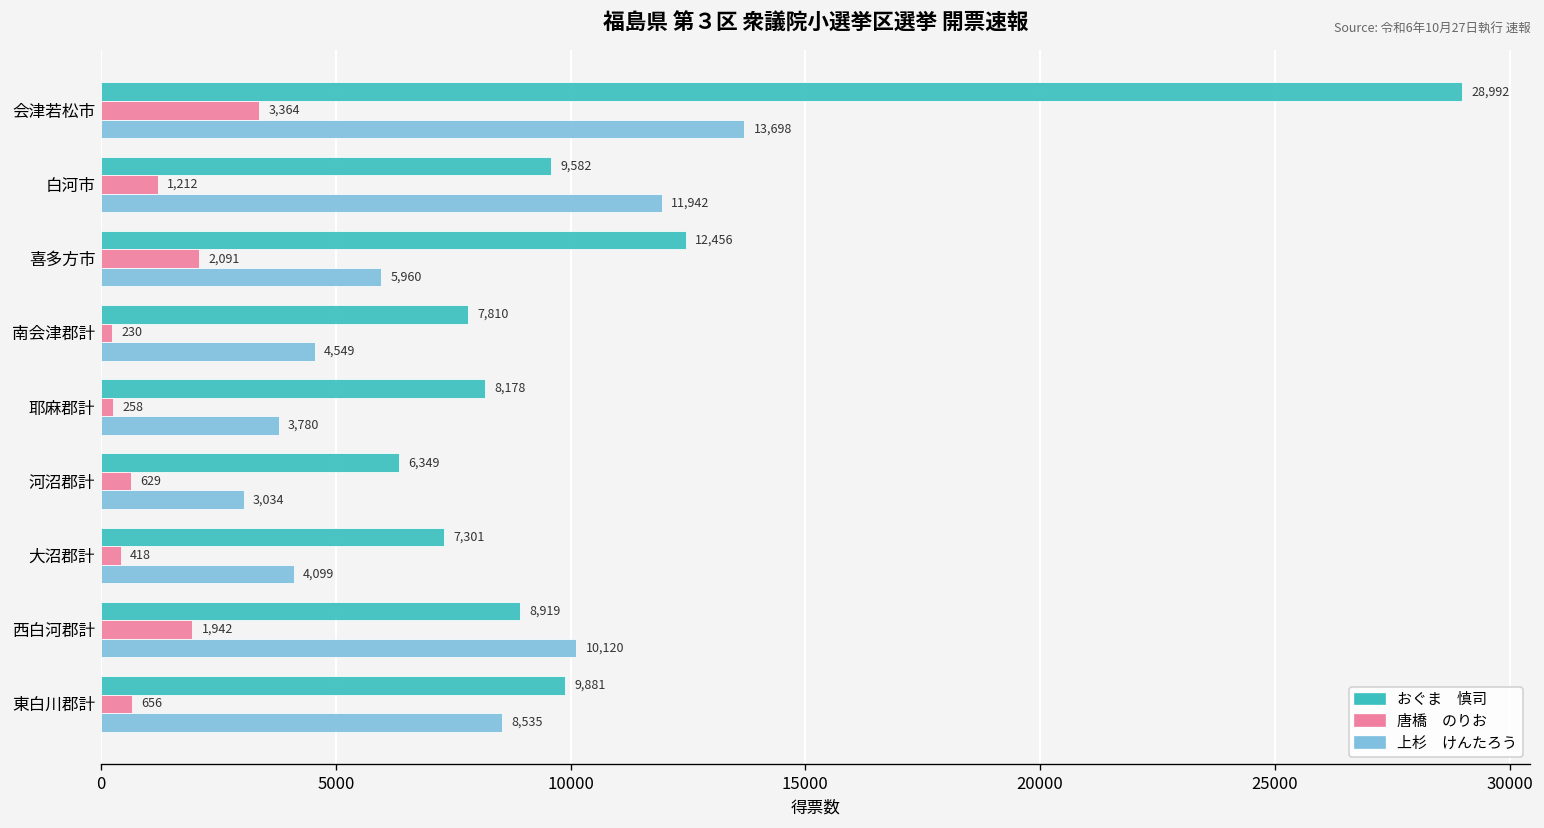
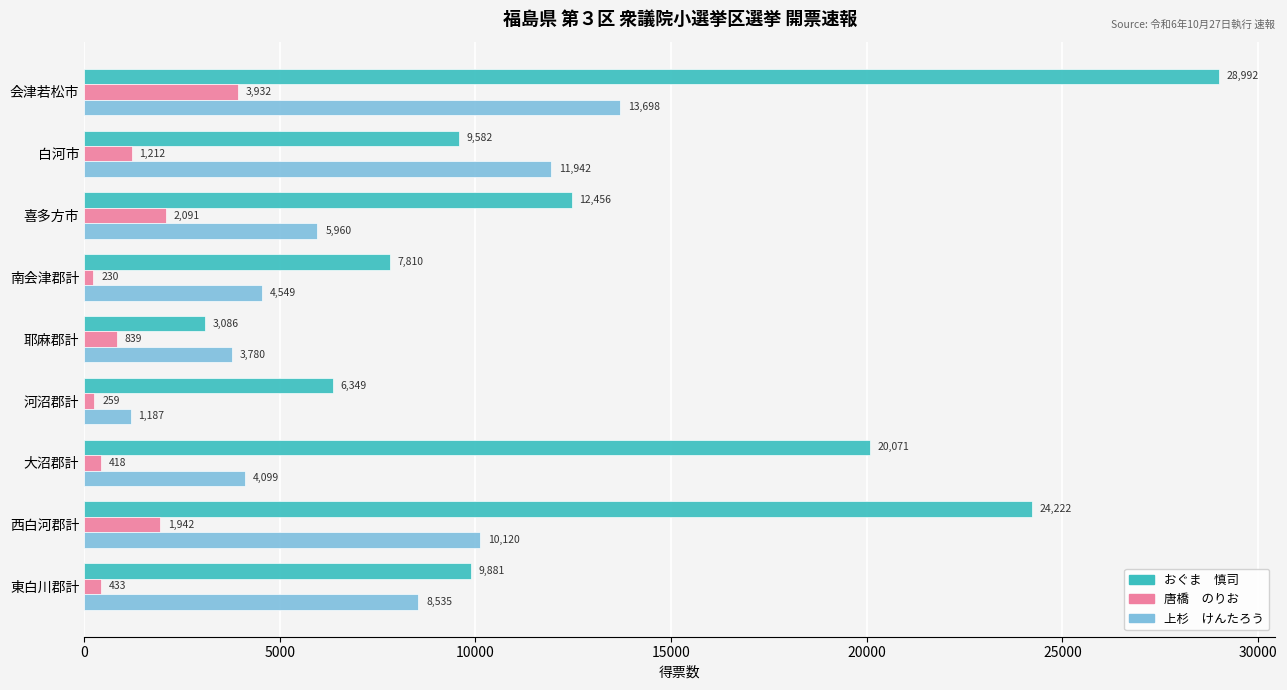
唐橋 のりお, 会津若松市: 3,364 -> 3,932
おぐま 慎司, 耶麻郡計: 8,178 -> 3,086
唐橋 のりお, 耶麻郡計: 258 -> 839
唐橋 のりお, 河沼郡計: 629 -> 259
上杉 けんたろう, 河沼郡計: 3,034 -> 1,187
おぐま 慎司, 大沼郡計: 7,301 -> 20,071
おぐま 慎司, 西白河郡計: 8,919 -> 24,222
唐橋 のりお, 東白川郡計: 656 -> 433
